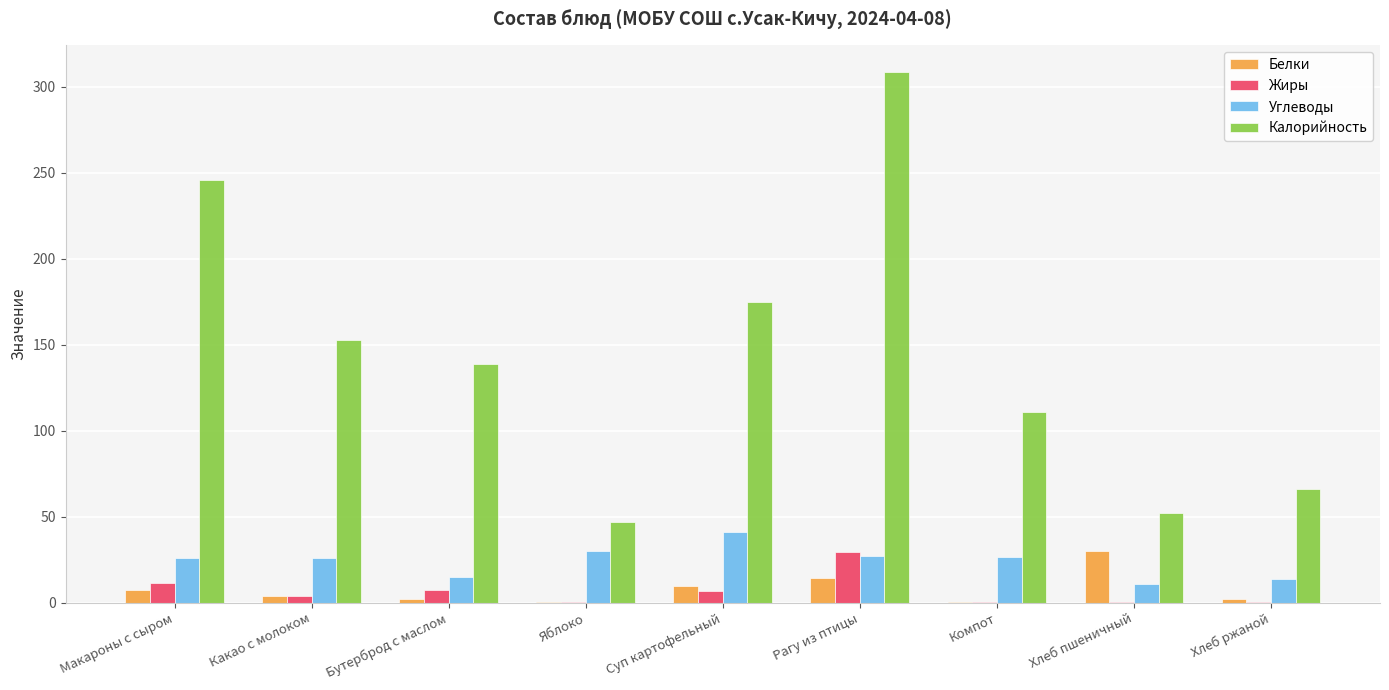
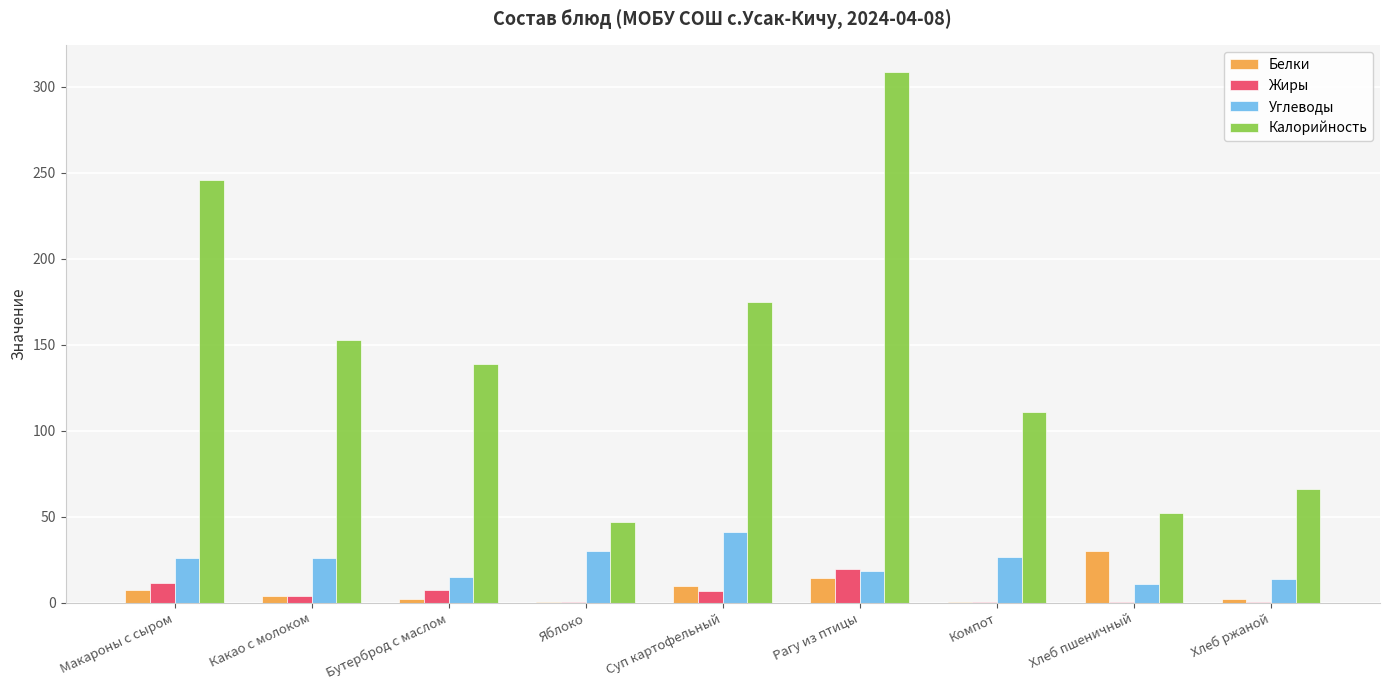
Жиры, Рагу из птицы: 30 -> 20
Углеводы, Рагу из птицы: 27 -> 18
